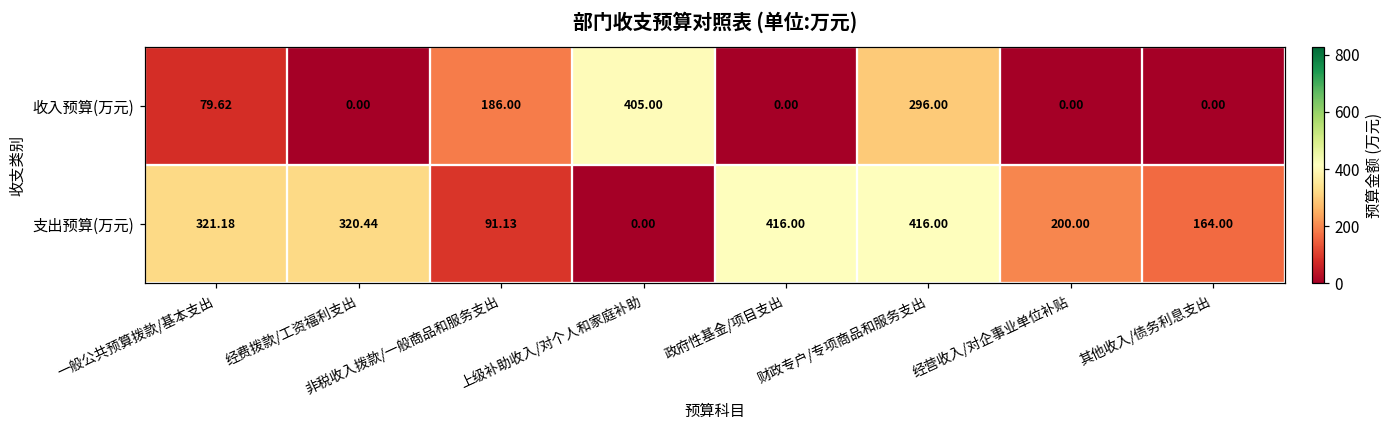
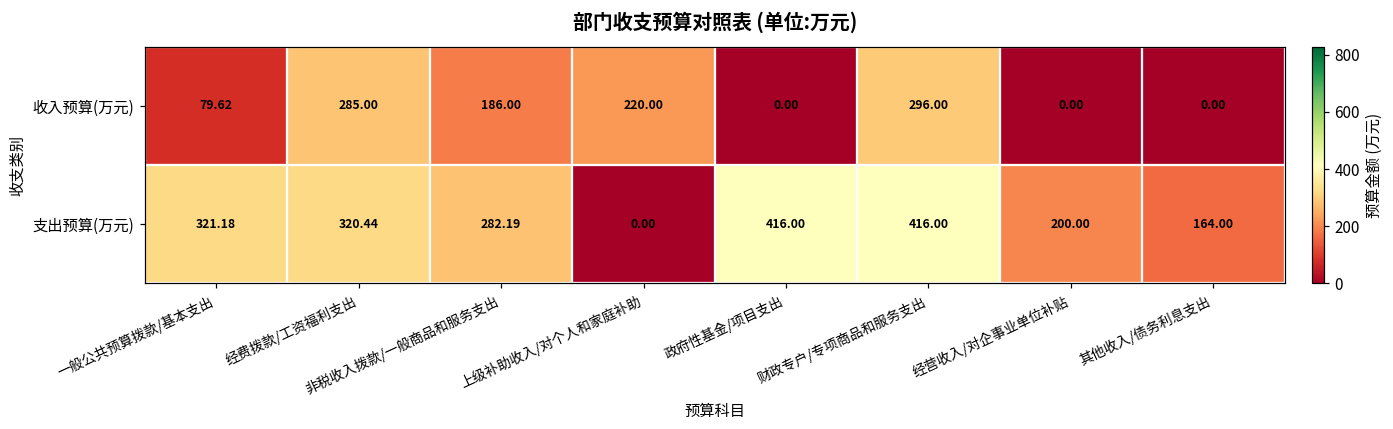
收入预算(万元), 经费拨款/工资福利支出: 0.00 -> 285.00
收入预算(万元), 上级补助收入/对个人和家庭补助: 405.00 -> 220.00
支出预算(万元), 非税收入拨款/一般商品和服务支出: 91.13 -> 282.19
